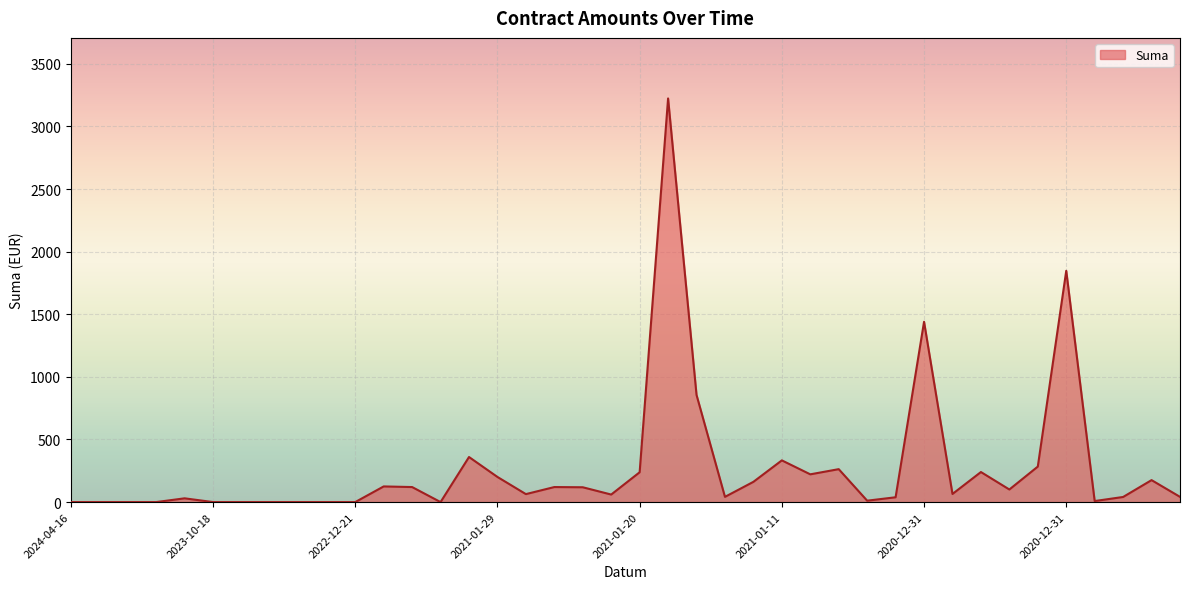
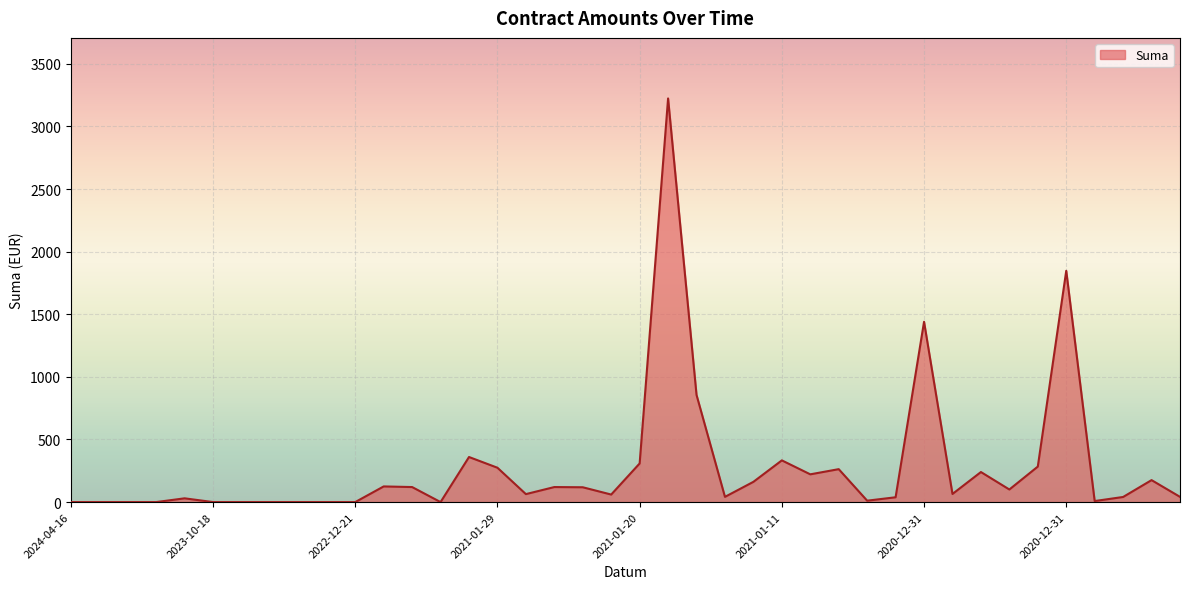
2021-01-29: 200 -> 270
2021-01-20: 240 -> 310
